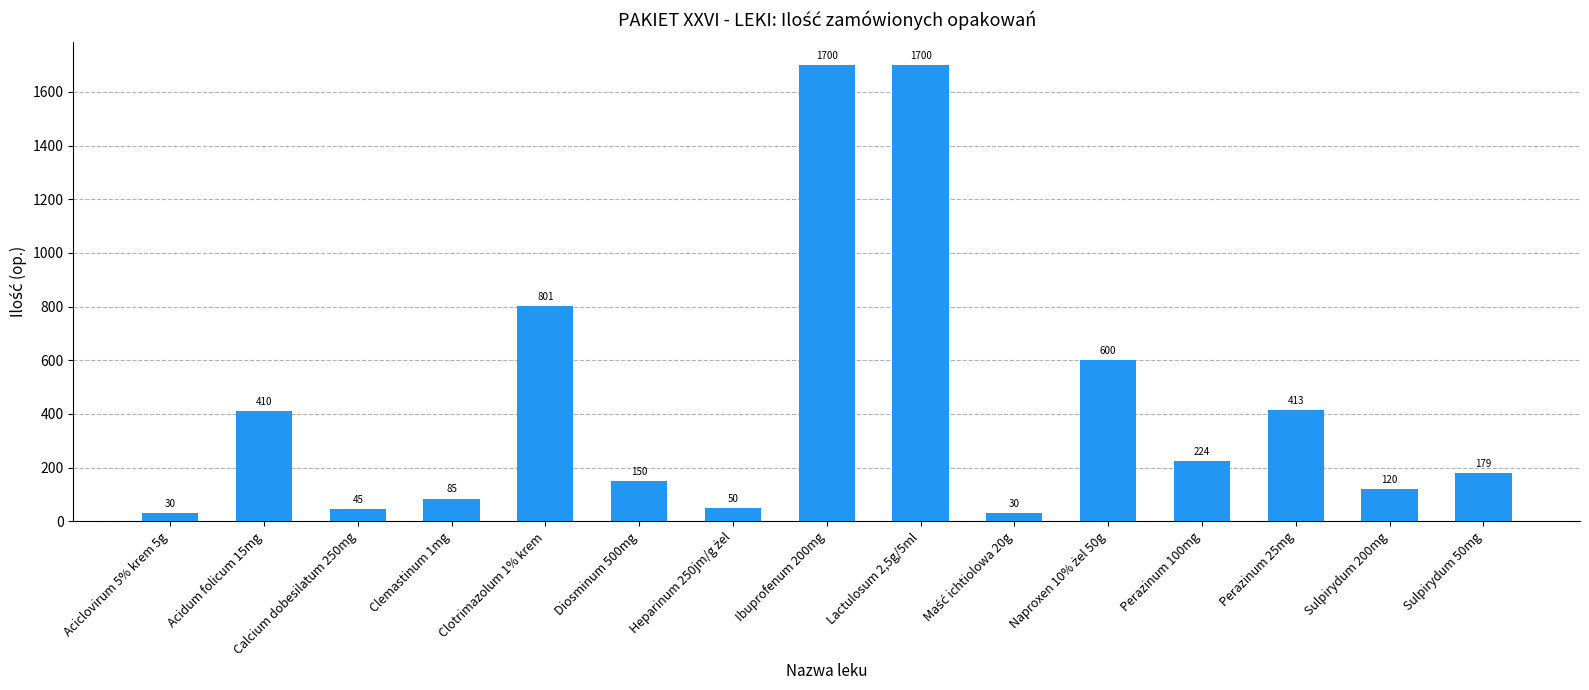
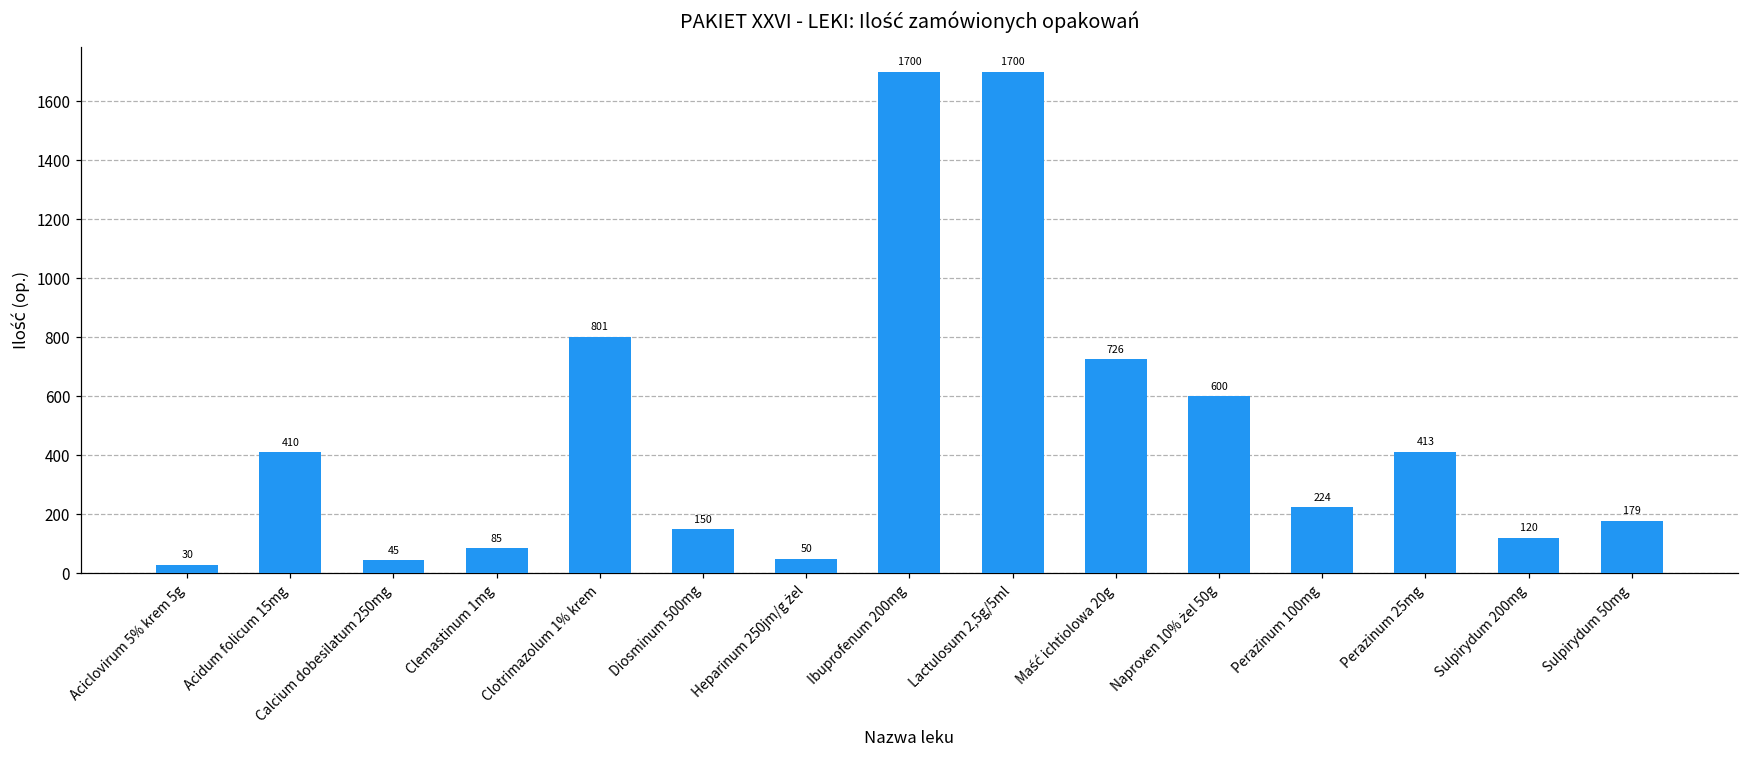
Maść ichtiolowa 20g: 30 -> 726
